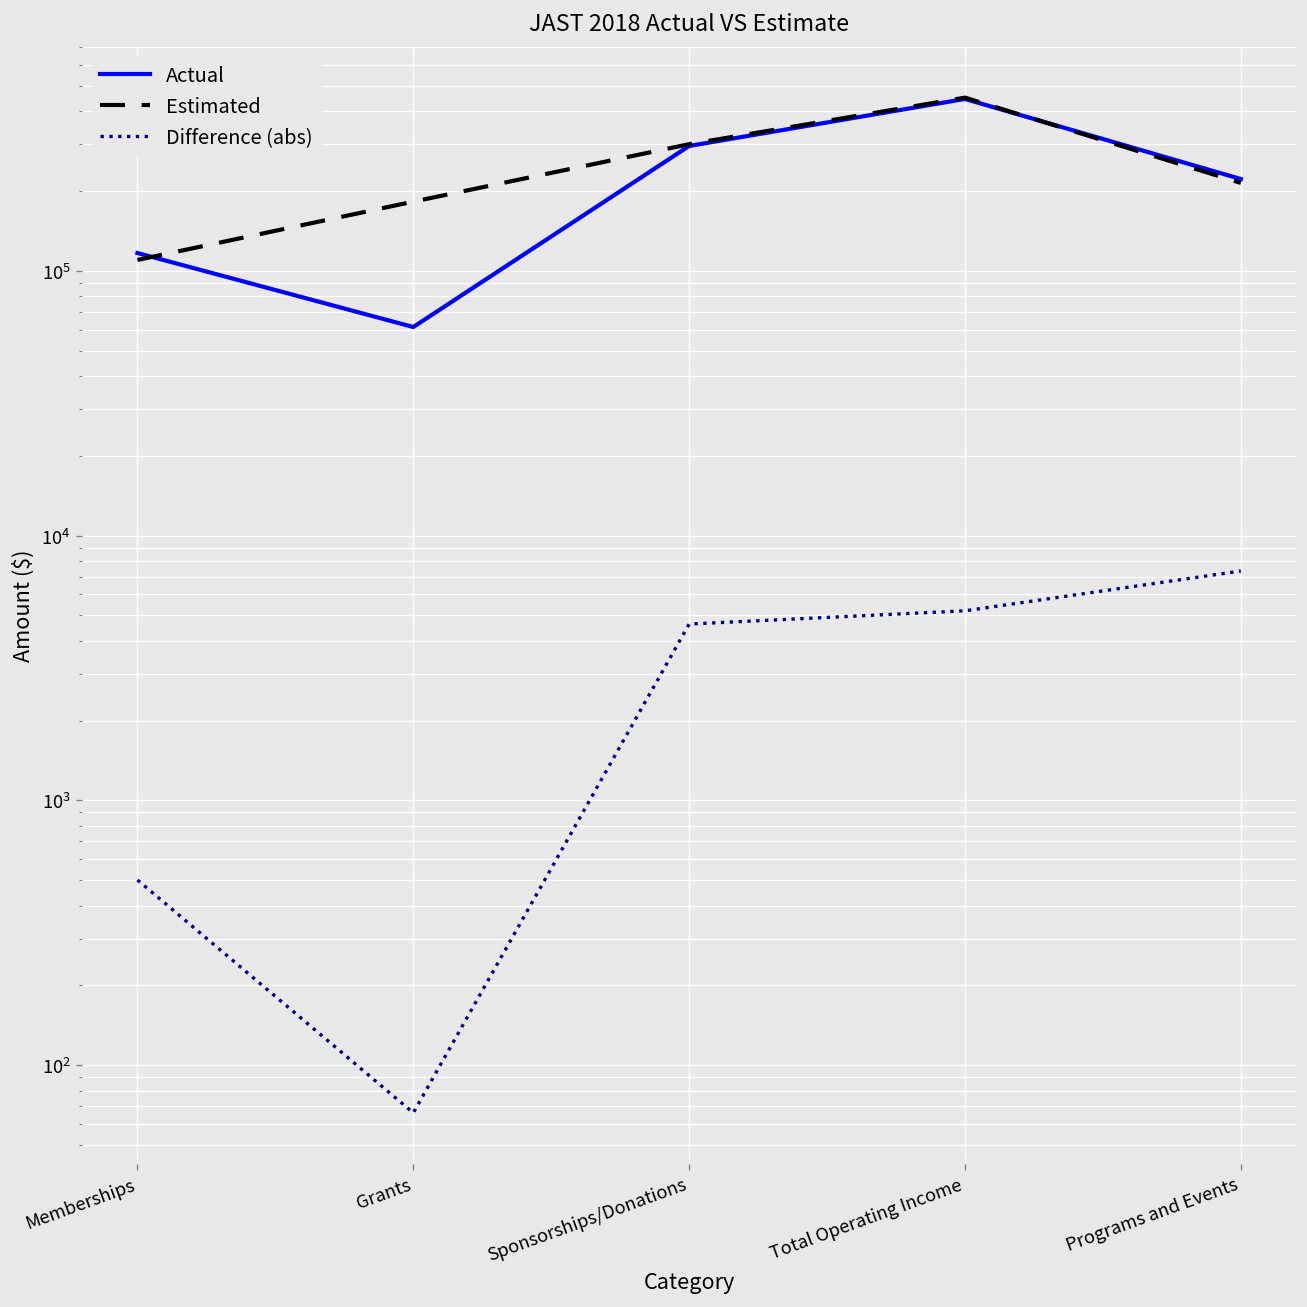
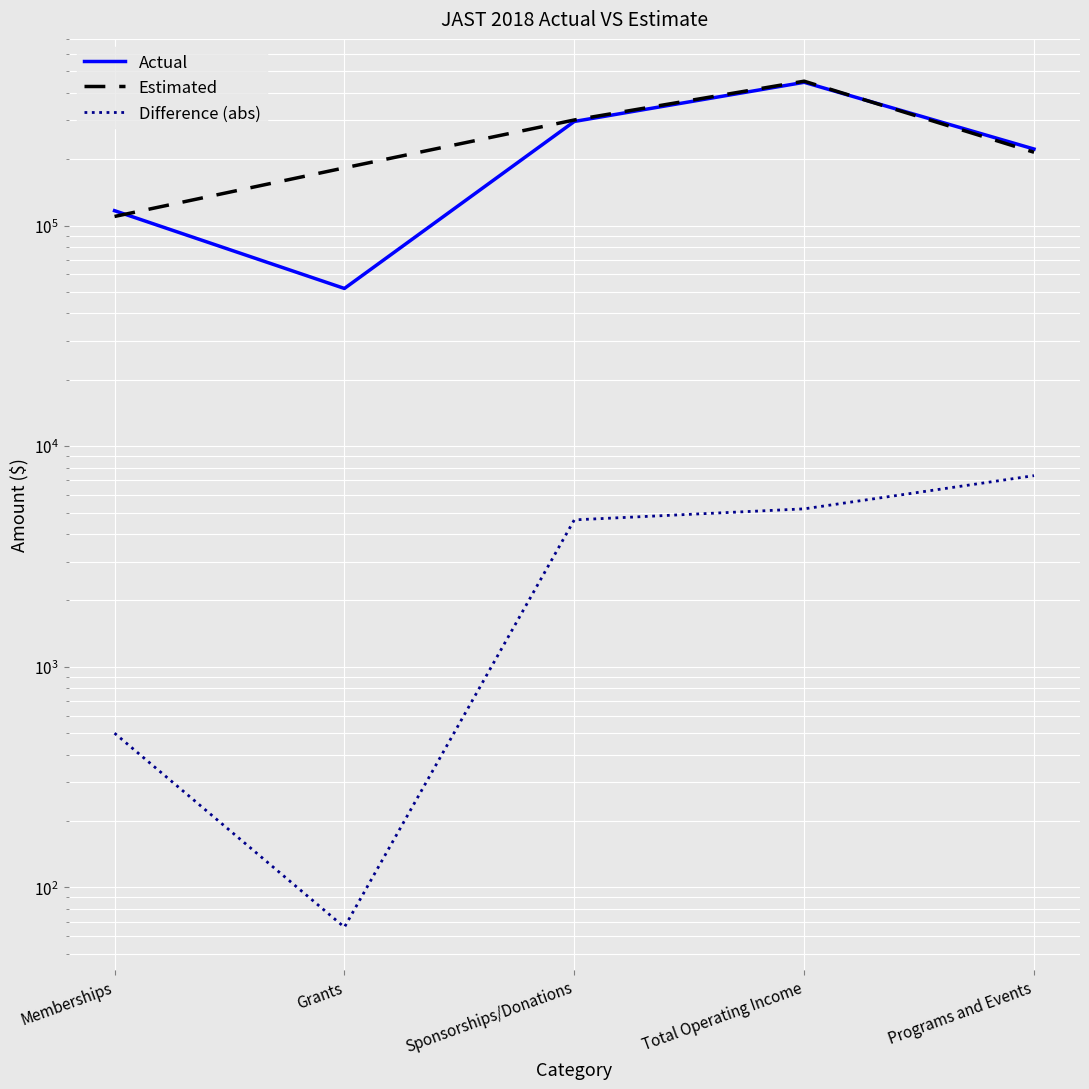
Actual, Grants: 61000 -> 52000
